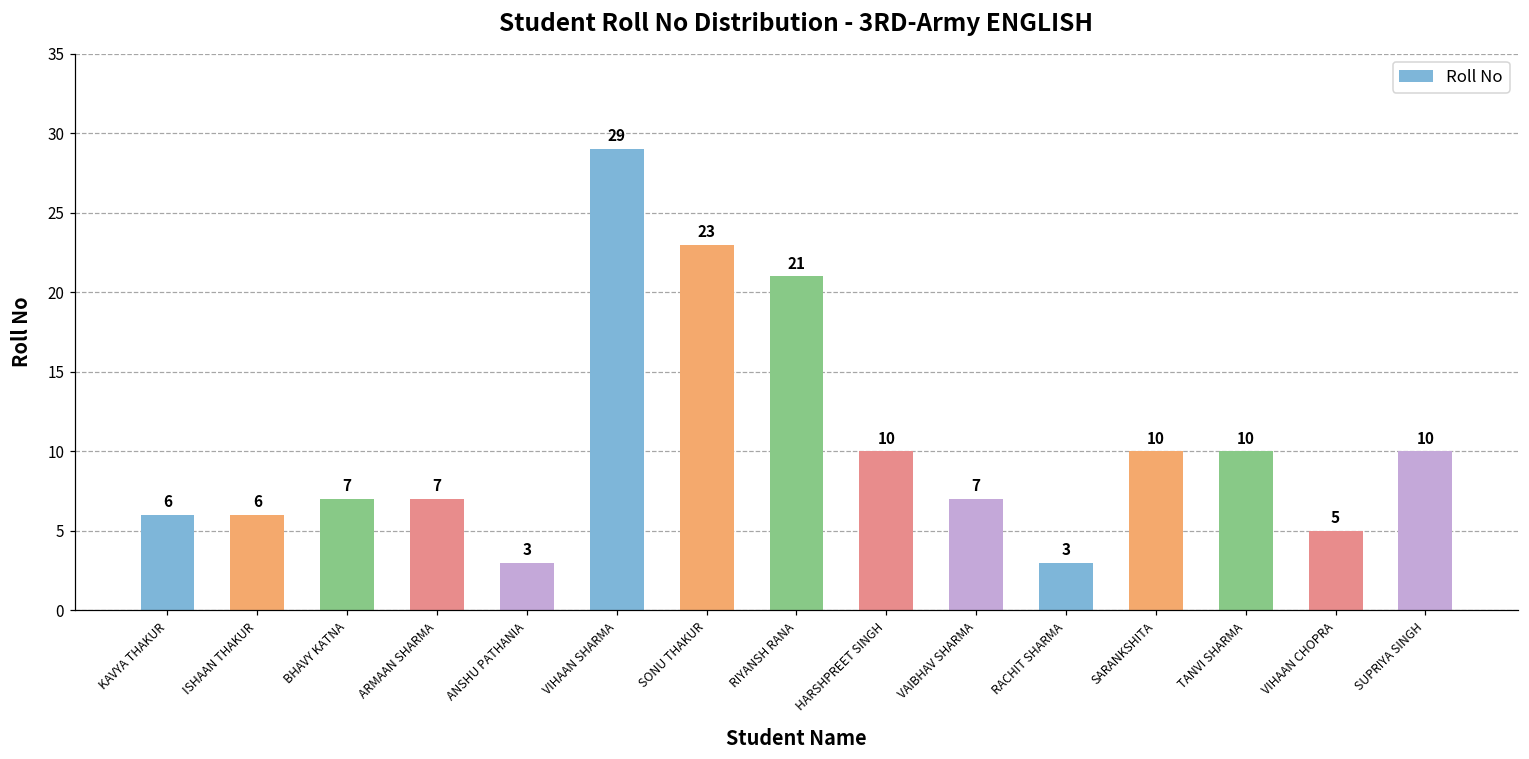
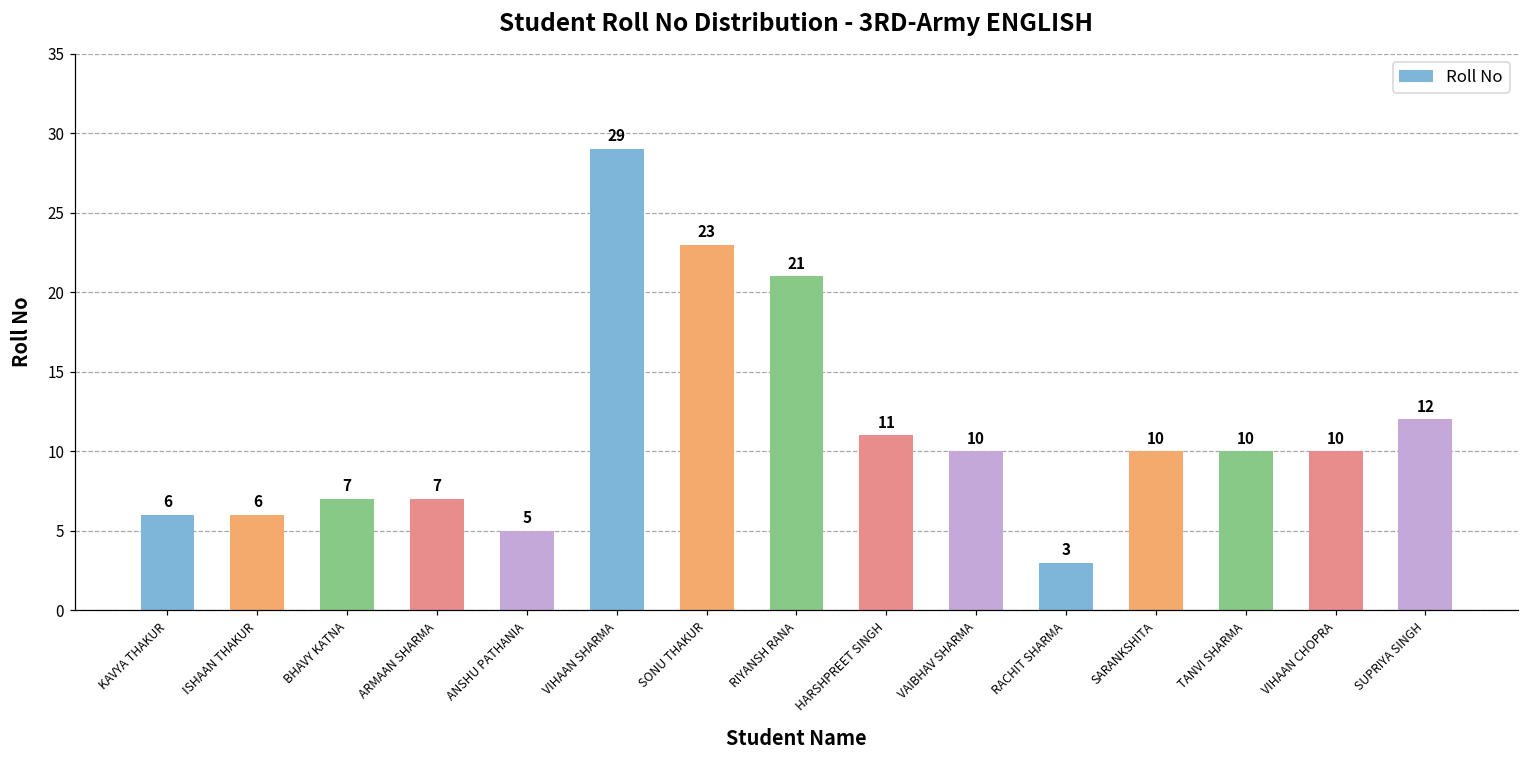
ANSHU PATHANIA: 3 -> 5
HARSHPREET SINGH: 10 -> 11
VAIBHAV SHARMA: 7 -> 10
VIHAAN CHOPRA: 5 -> 10
SUPRIYA SINGH: 10 -> 12
